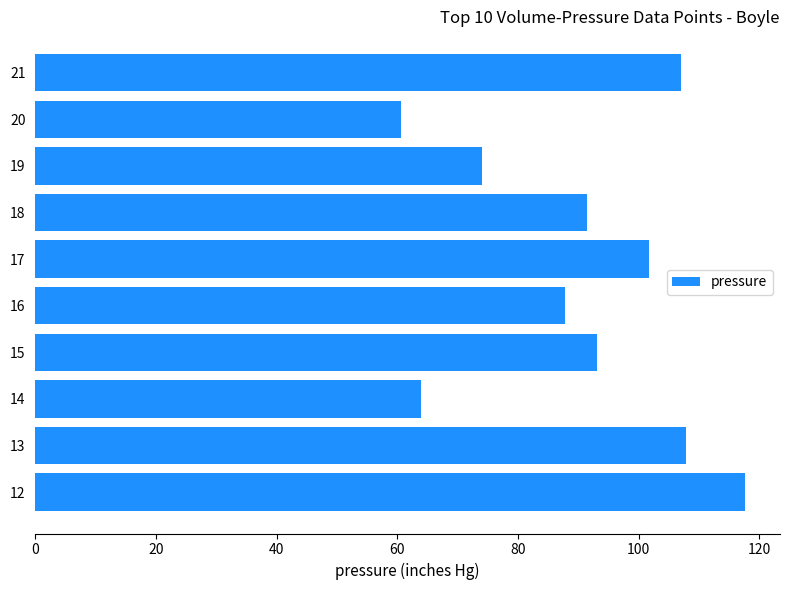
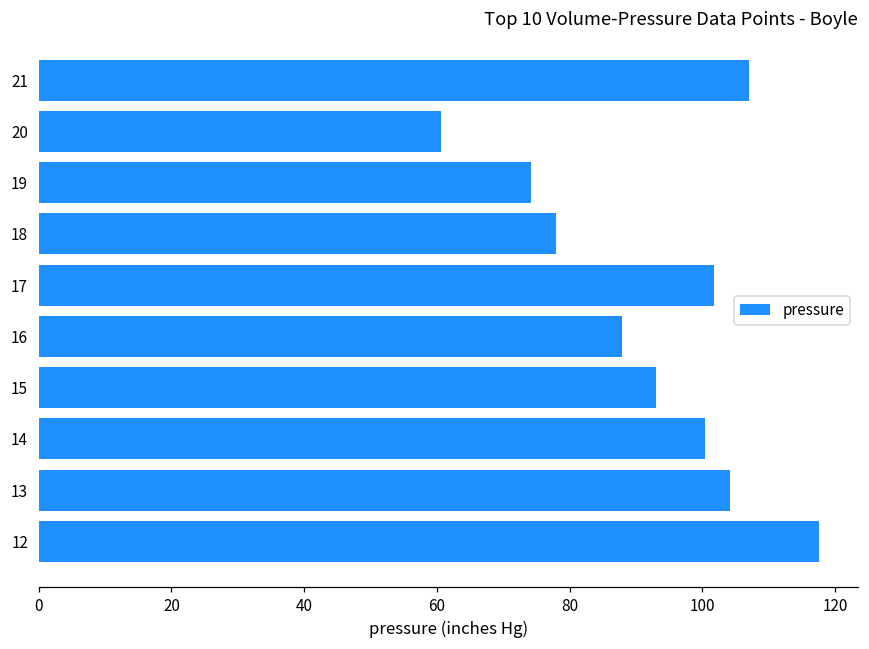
18: 91 -> 78
14: 64 -> 100
13: 108 -> 104
